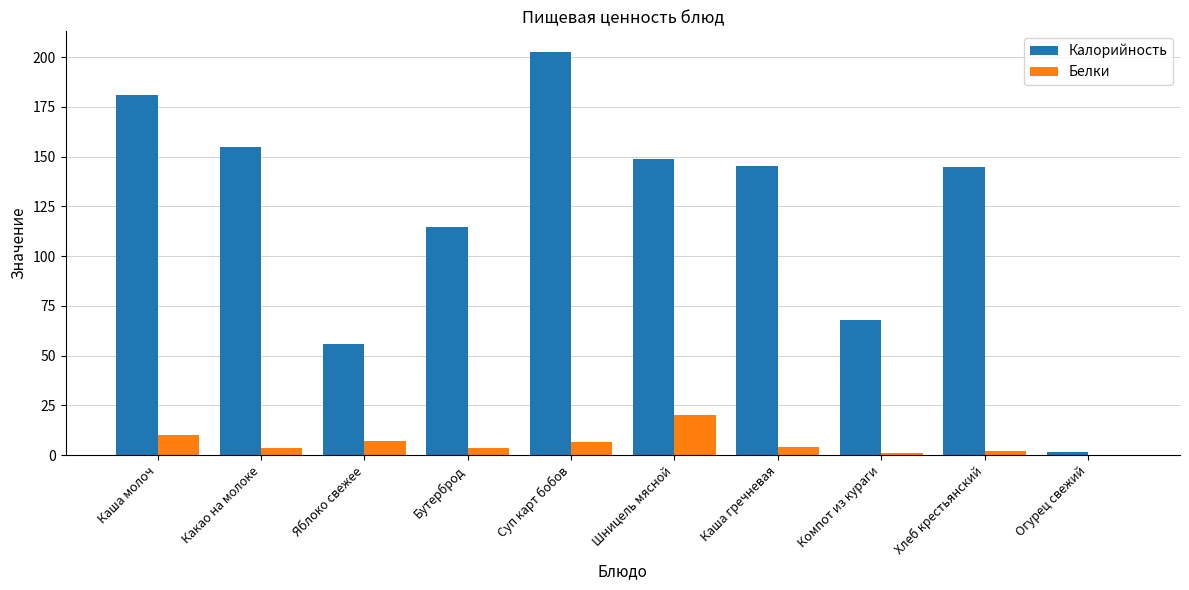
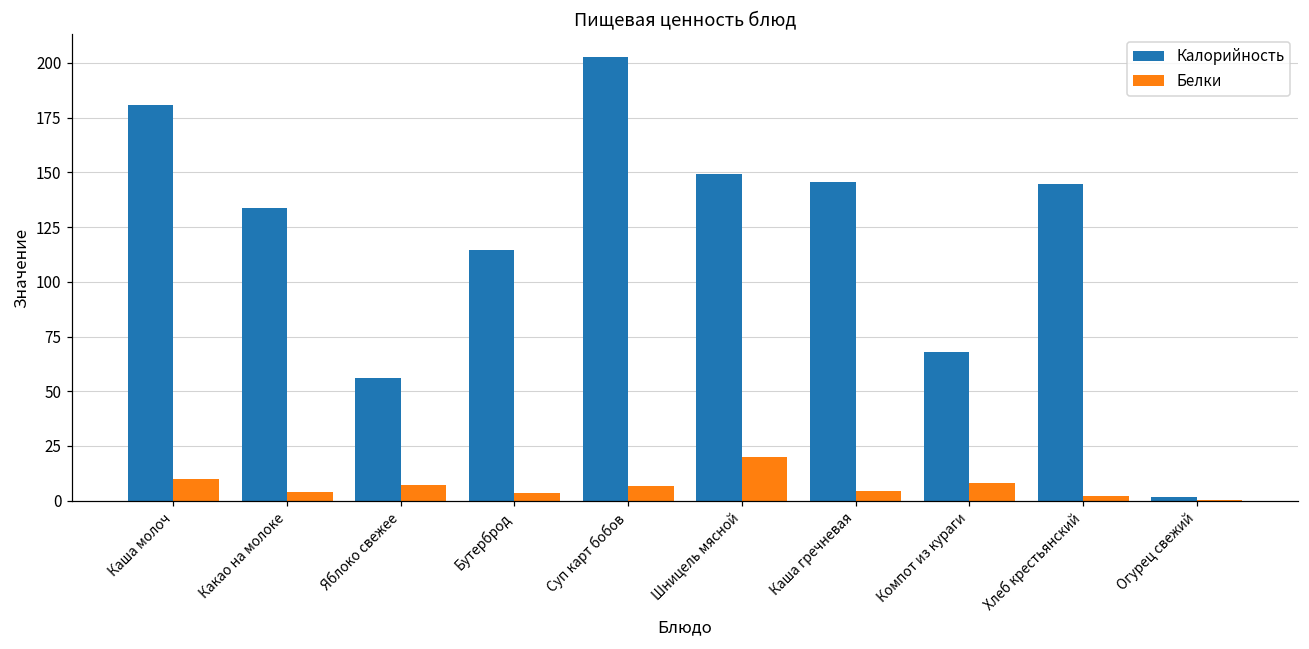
Калорийность, Какао на молоке: 155 -> 134
Белки, Компот из кураги: 1 -> 8
